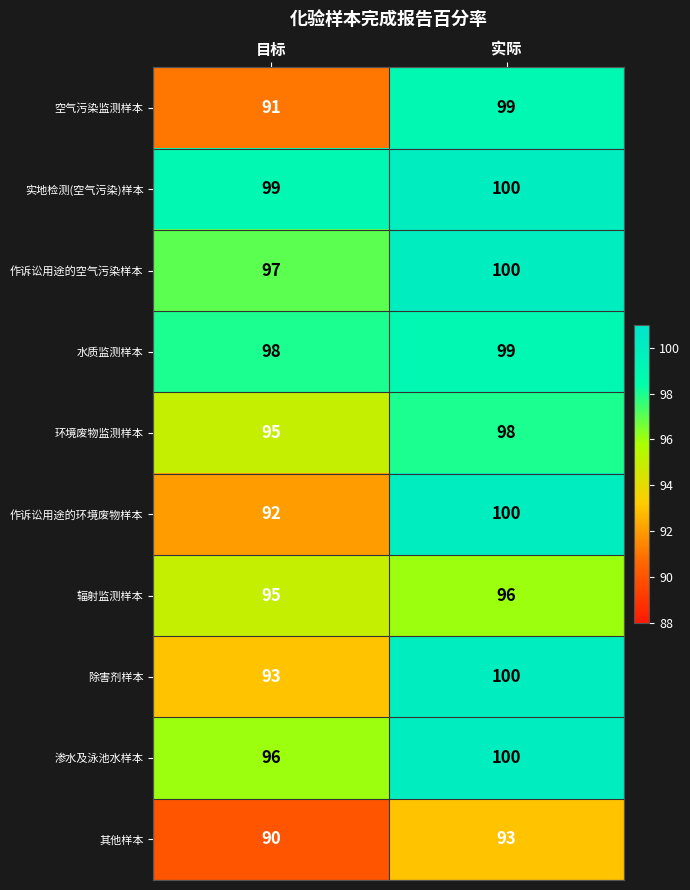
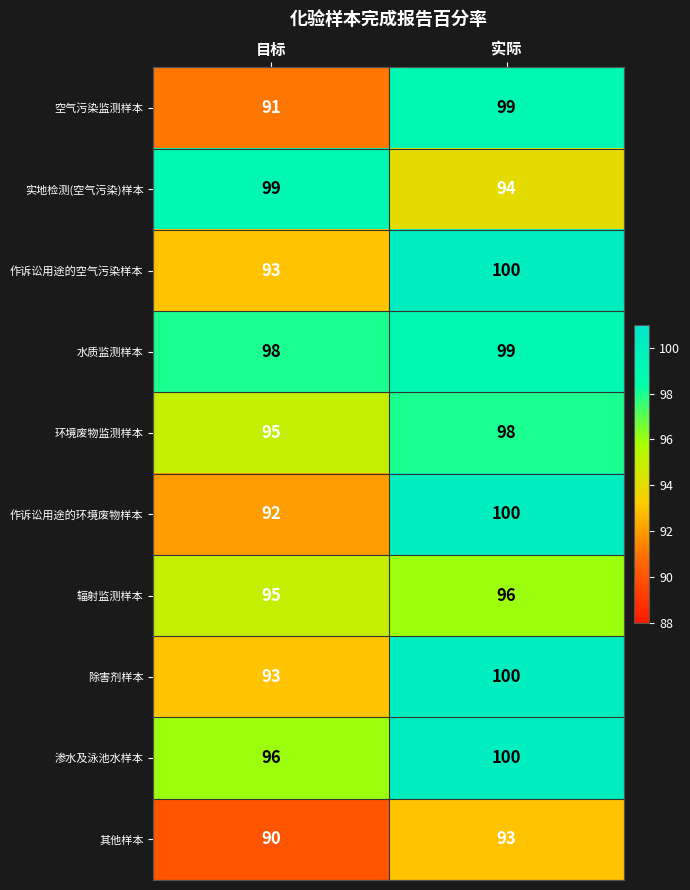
实地检测(空气污染)样本, 实际: 100 -> 94
作诉讼用途的空气污染样本, 目标: 97 -> 93
